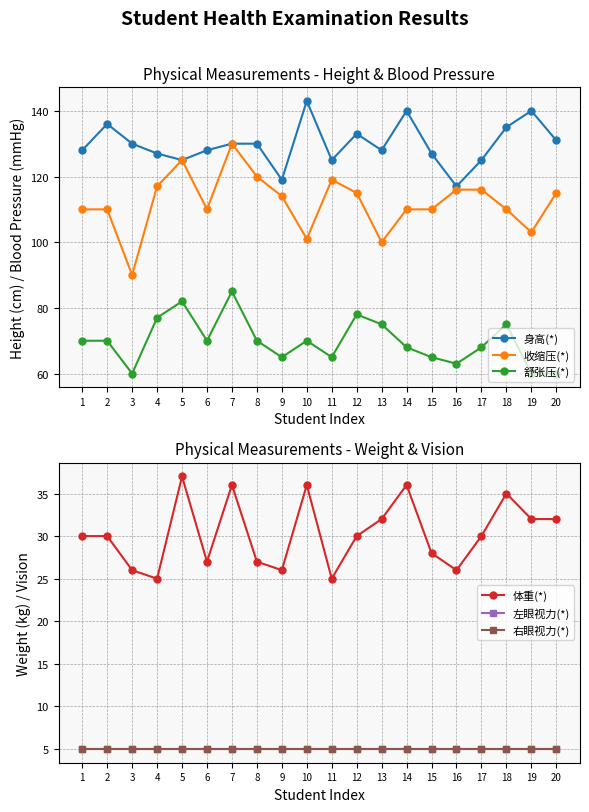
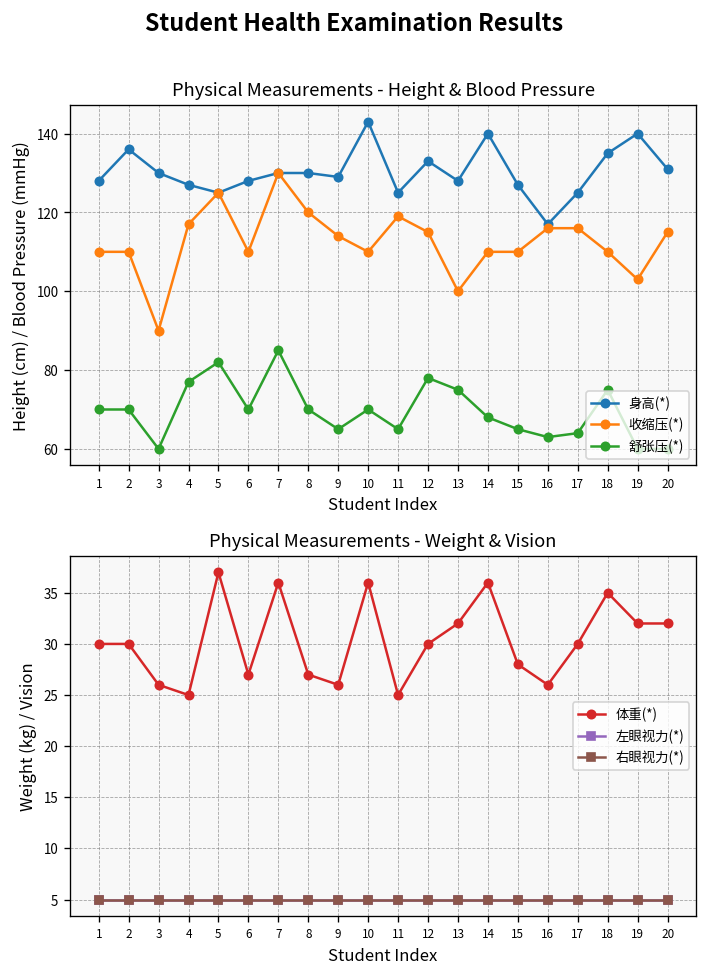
Physical Measurements - Height & Blood Pressure, 身高(*), 9: 119 -> 129
Physical Measurements - Height & Blood Pressure, 收缩压(*), 10: 101 -> 110
Physical Measurements - Height & Blood Pressure, 舒张压(*), 17: 68 -> 64
